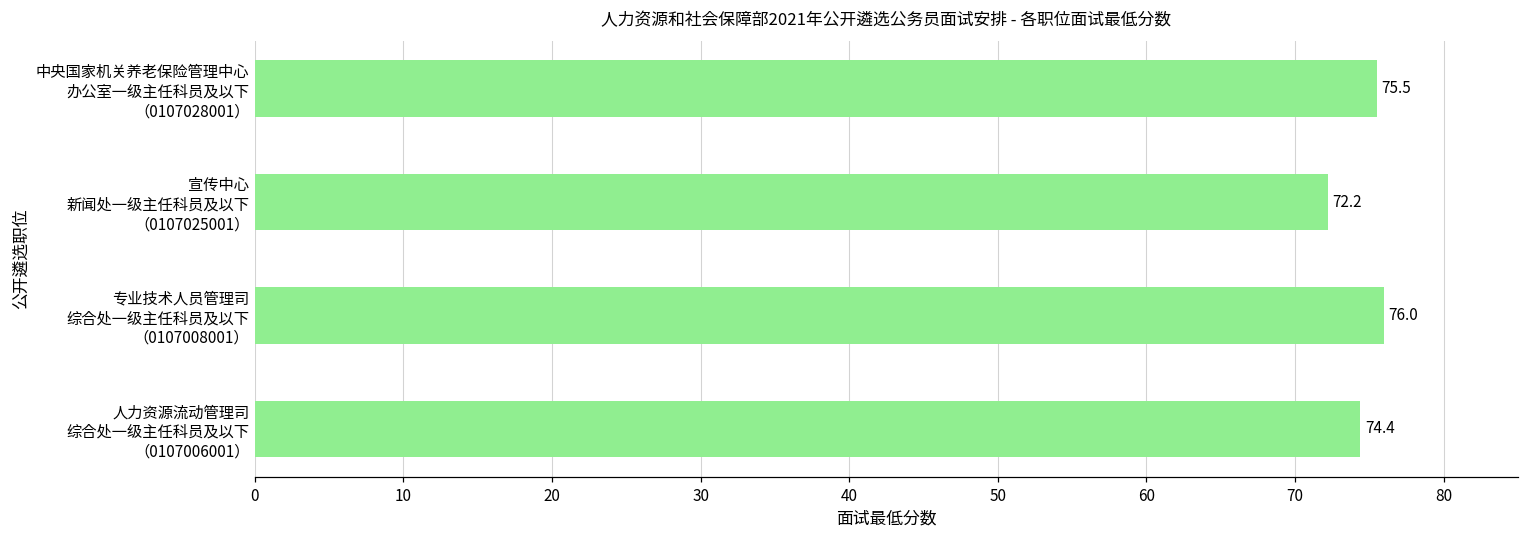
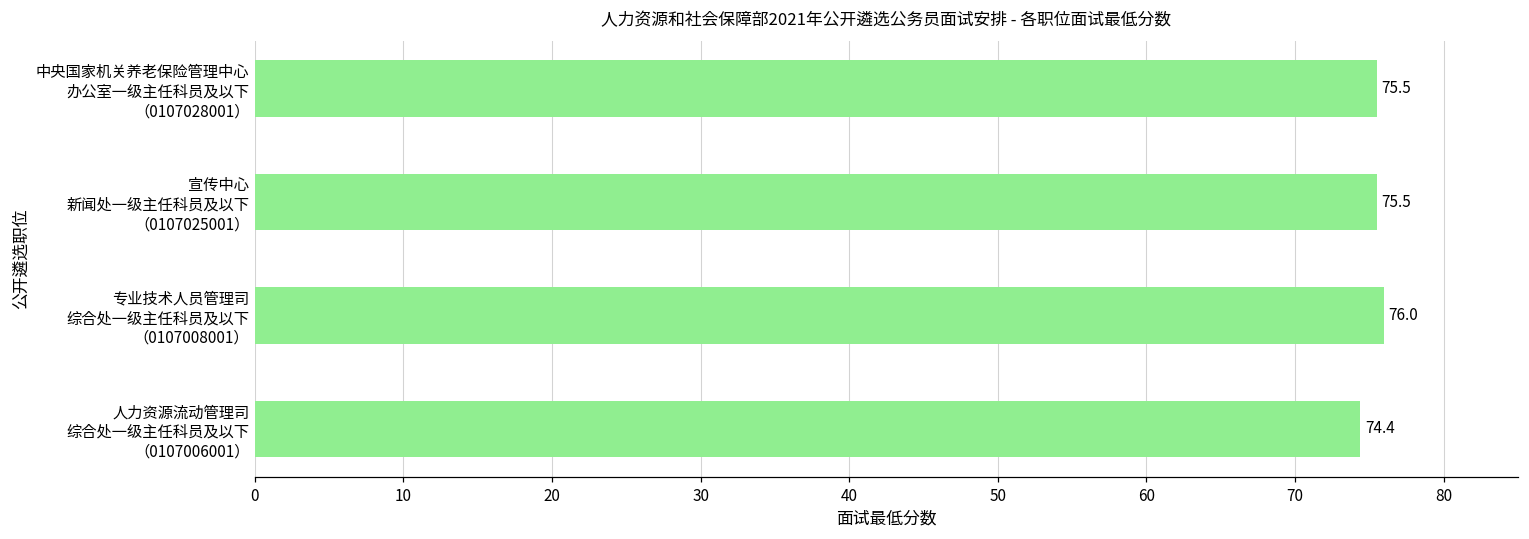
宣传中心 新闻处一级主任科员及以下 （0107025001）: 72.2 -> 75.5
